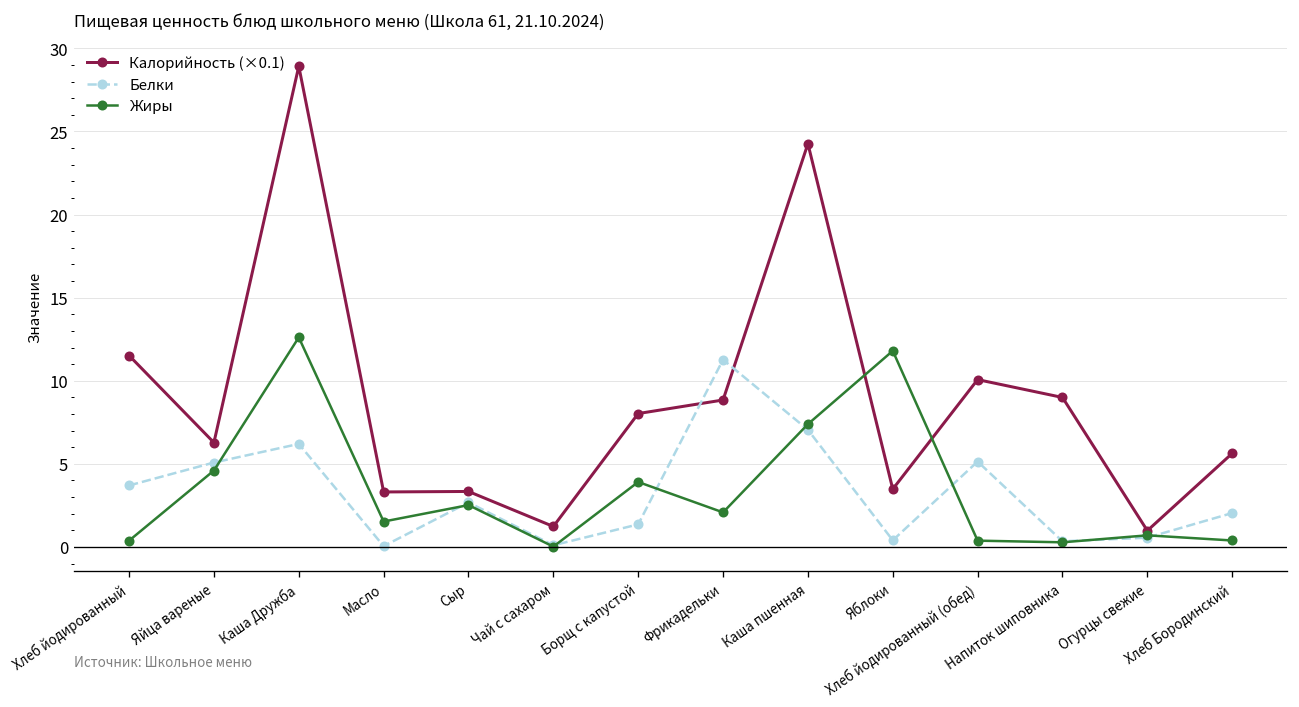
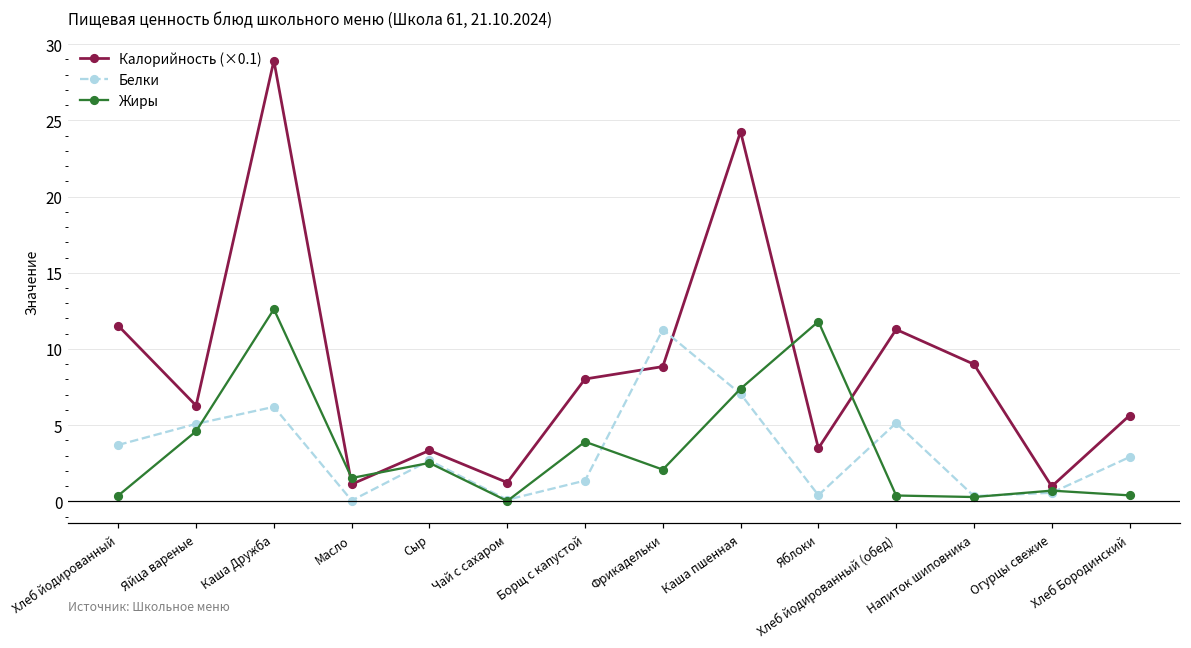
Калорийность (×0.1), Масло: 3.3 -> 1.1
Калорийность (×0.1), Хлеб йодированный (обед): 10.1 -> 11.3
Белки, Хлеб Бородинский: 2.0 -> 2.9
